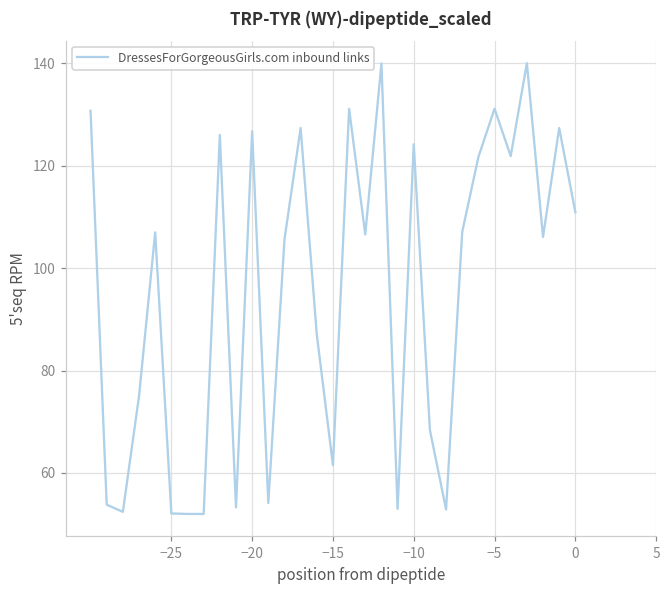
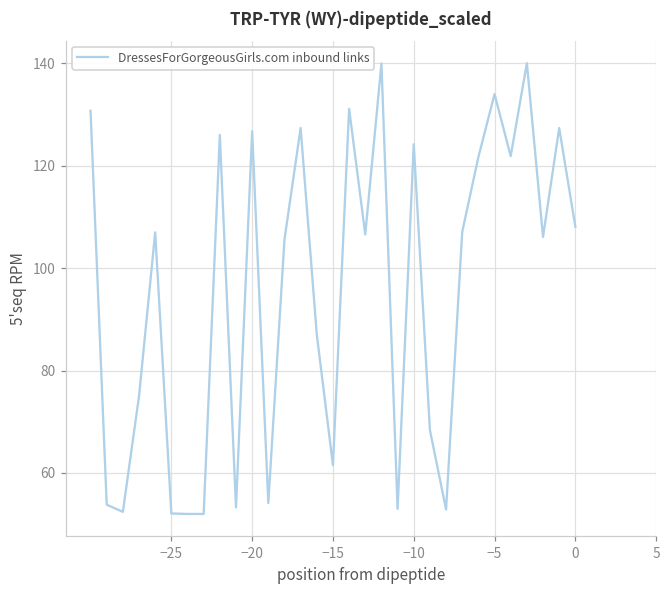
−5: 131 -> 134
0: 111 -> 108
